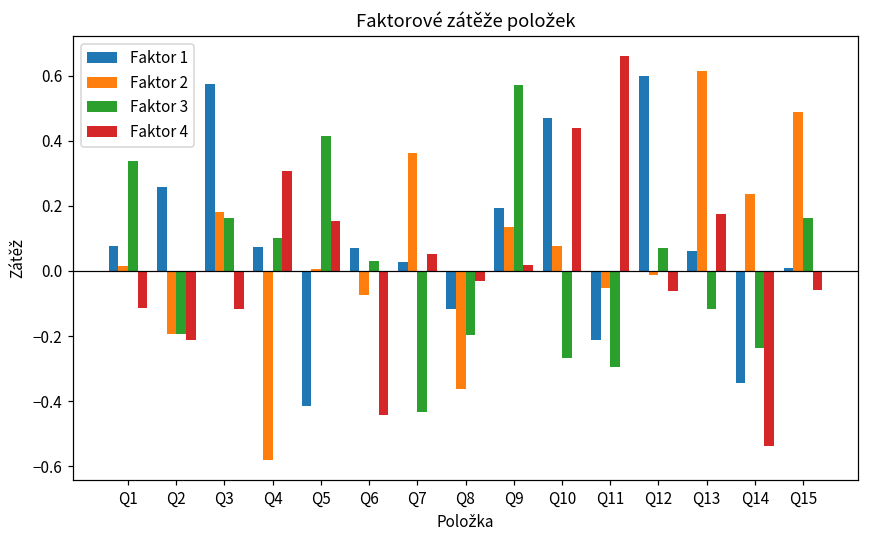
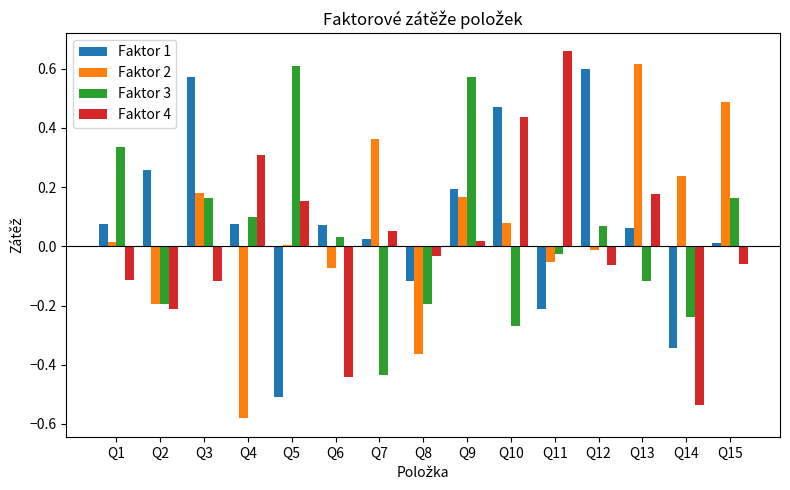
Faktor 1, Q5: -0.41 -> -0.51
Faktor 3, Q5: 0.41 -> 0.61
Faktor 2, Q9: 0.13 -> 0.17
Faktor 3, Q11: -0.29 -> -0.03
